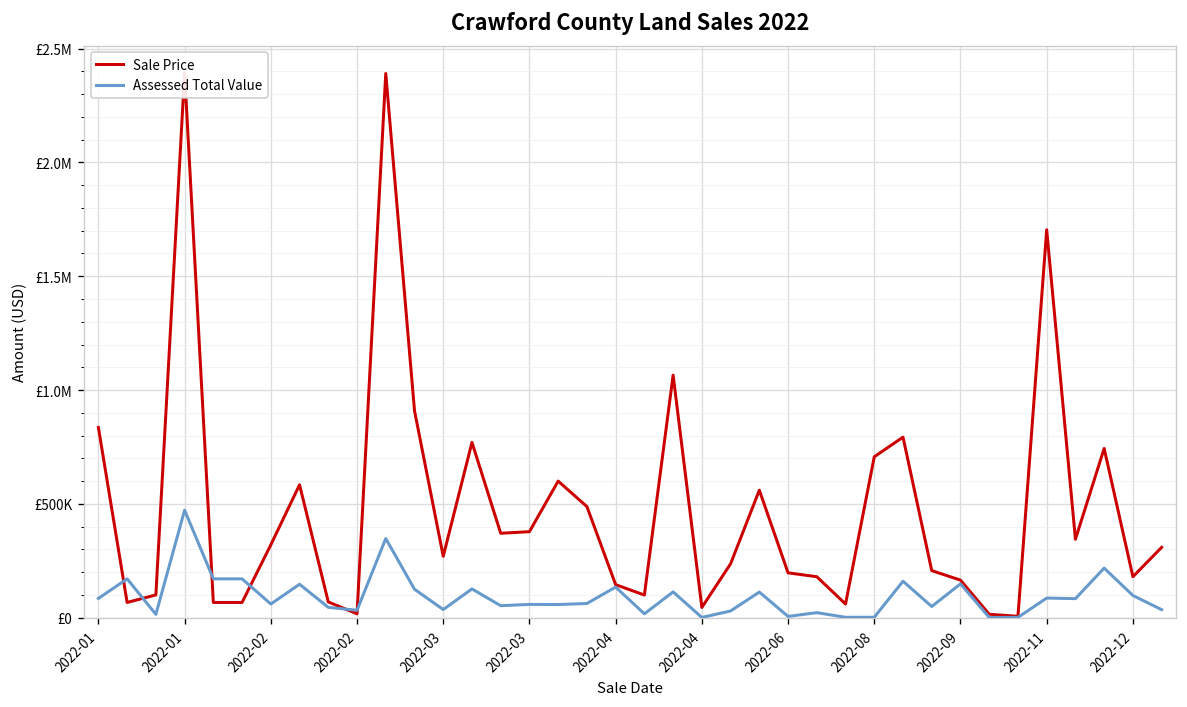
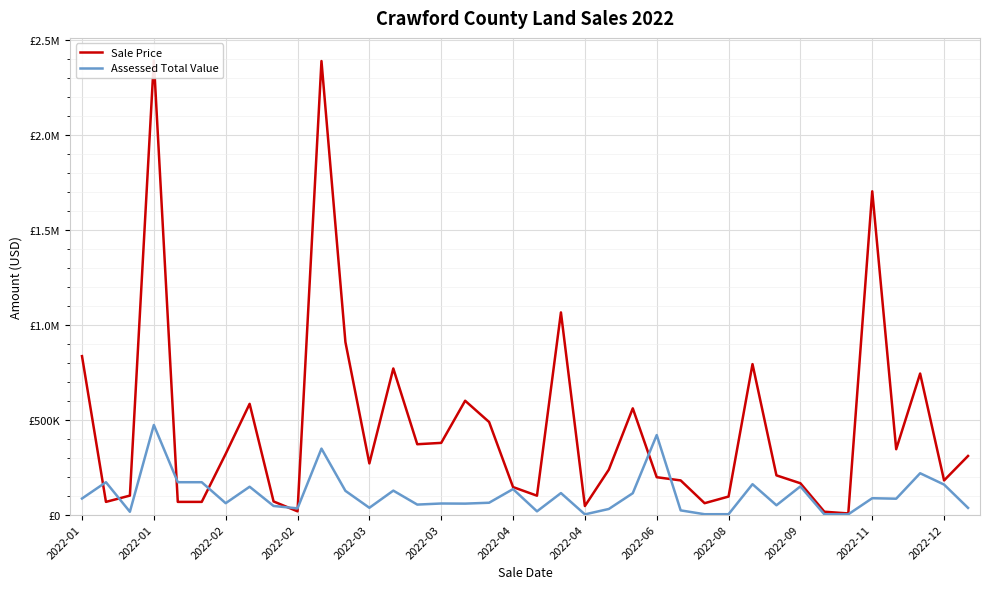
Assessed Total Value, 2022-06: £10000 -> £420000
Sale Price, 2022-08: £710000 -> £100000
Assessed Total Value, 2022-12: £100000 -> £160000
